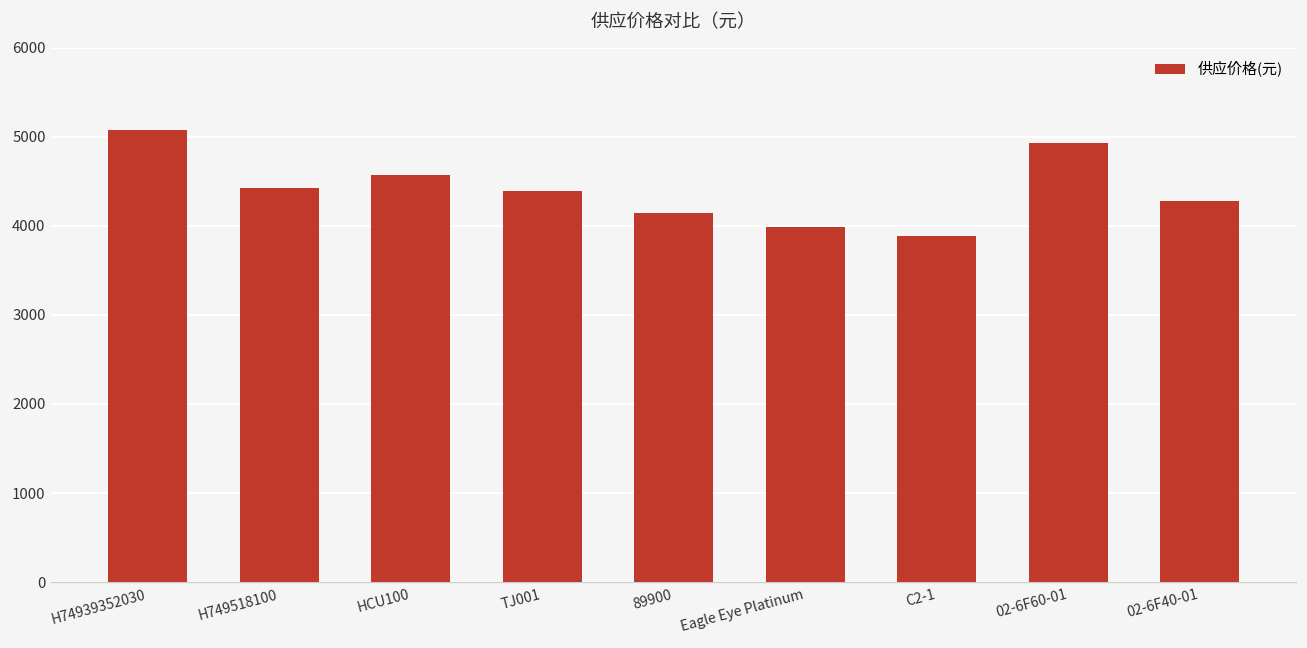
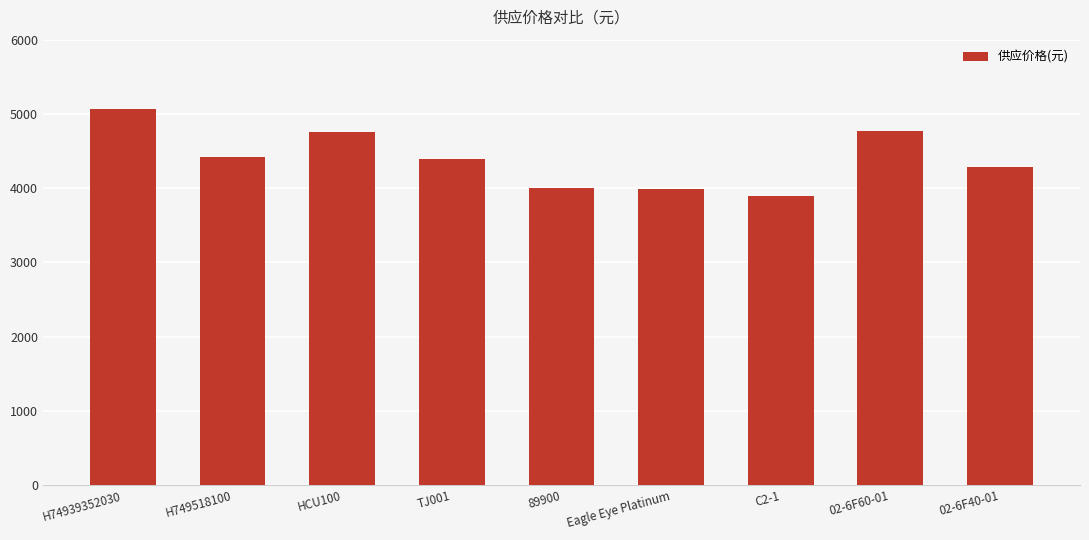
HCU100: 4600 -> 4800
89900: 4100 -> 4000
02-6F60-01: 4900 -> 4800
